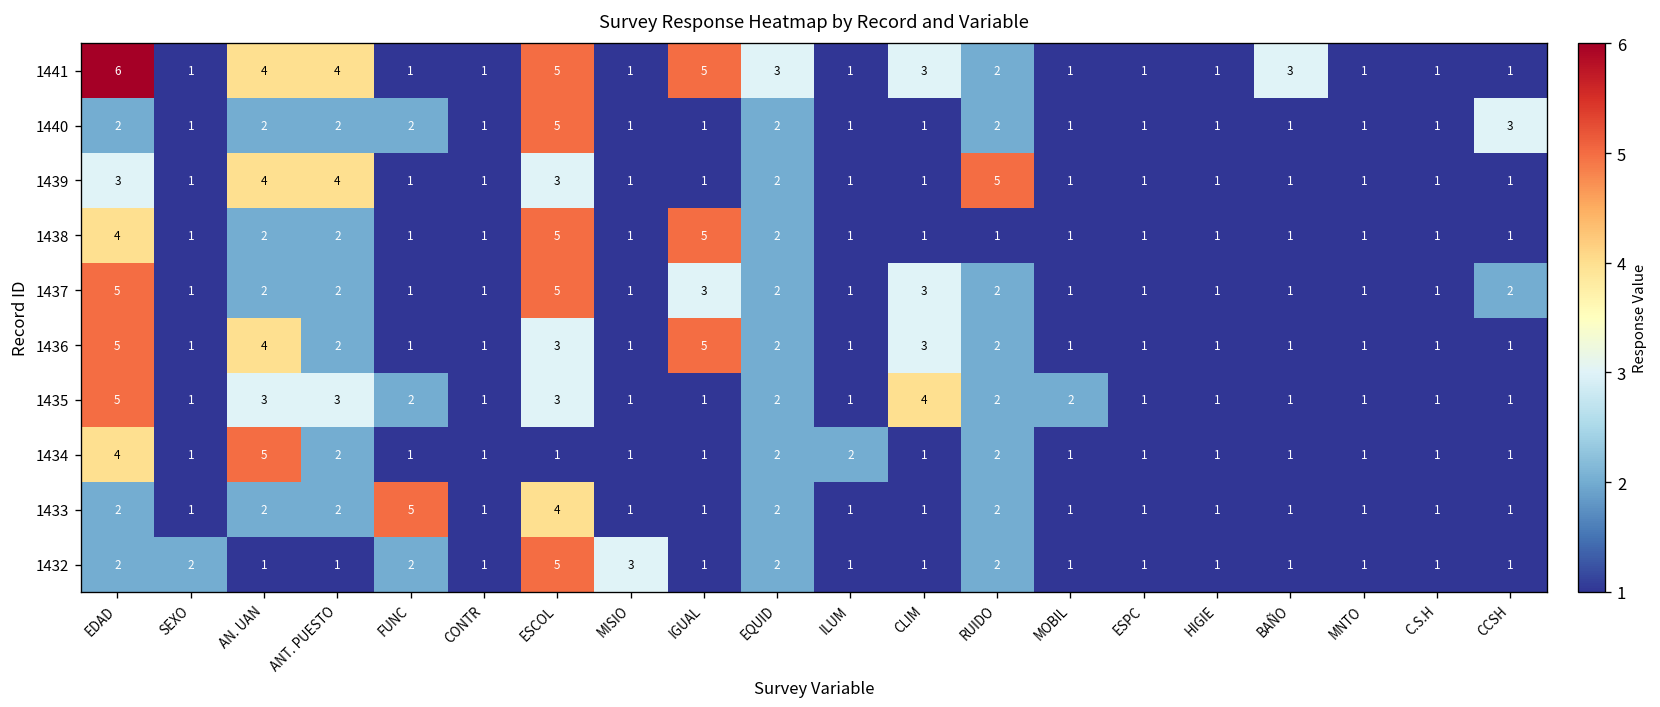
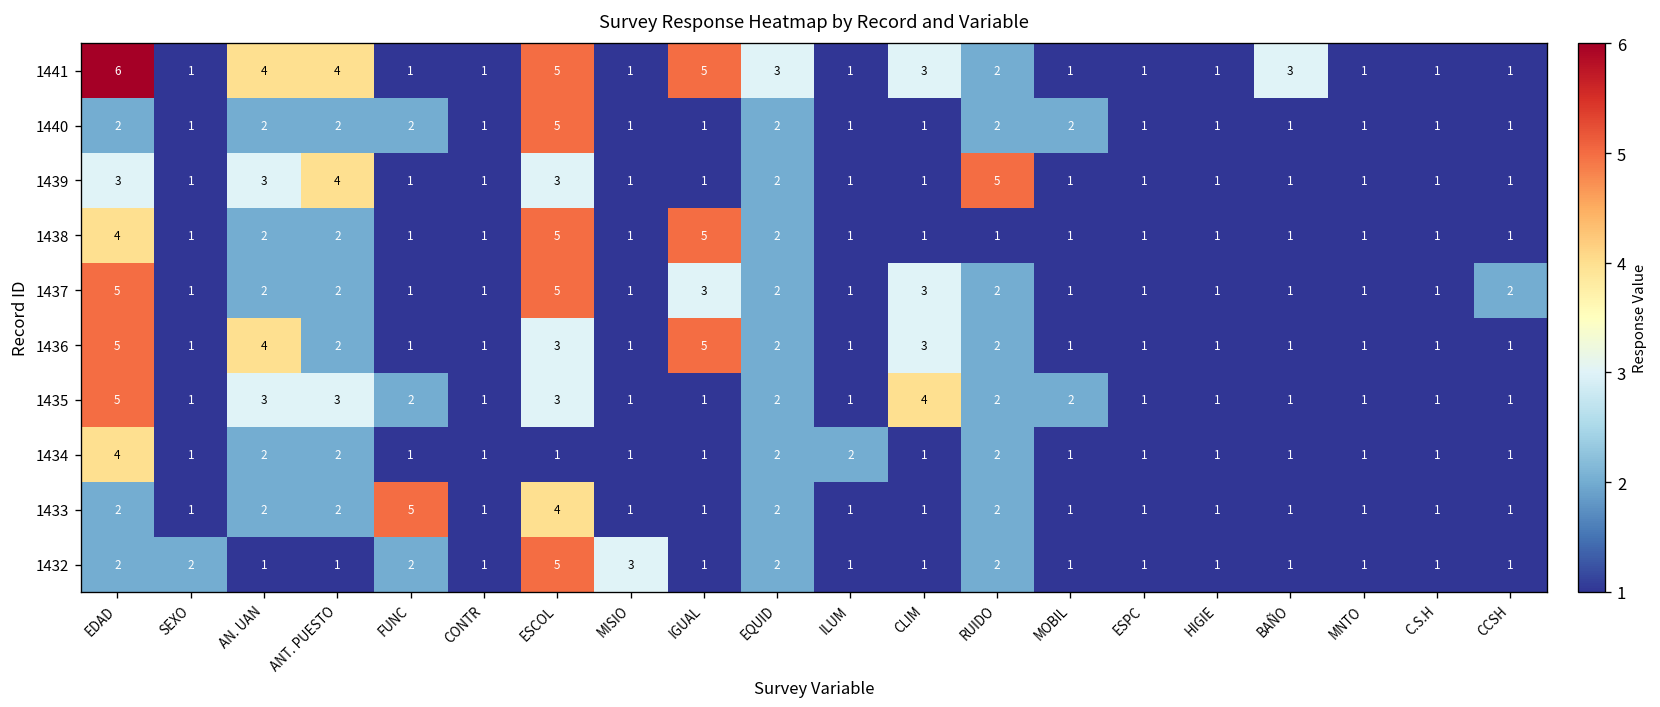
1440, MOBIL: 1 -> 2
1440, CCSH: 3 -> 1
1439, AN. UAN: 4 -> 3
1434, AN. UAN: 5 -> 2
